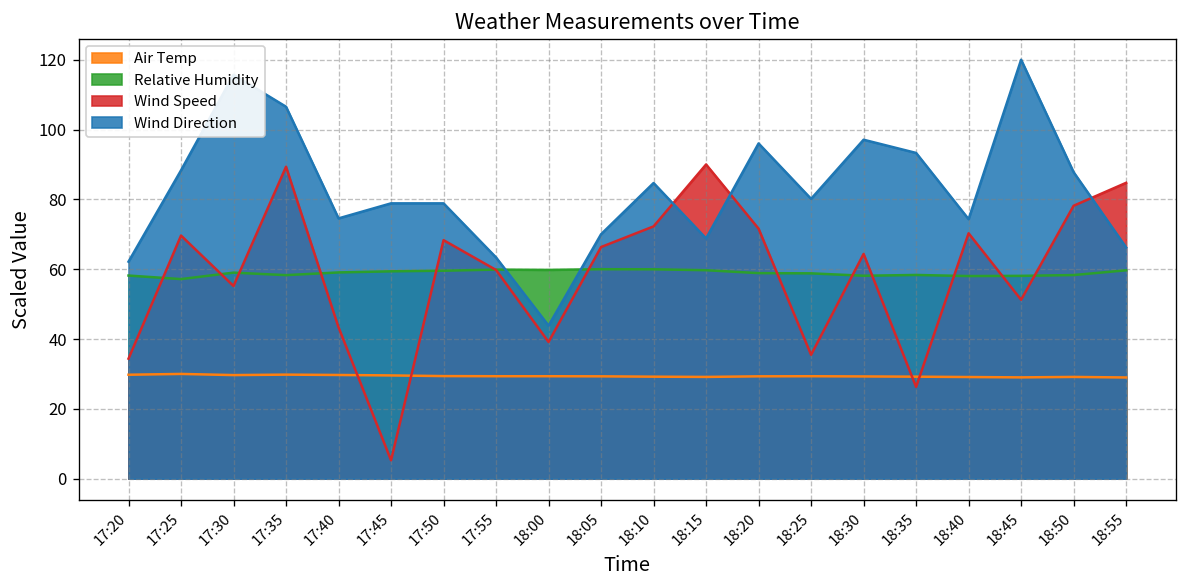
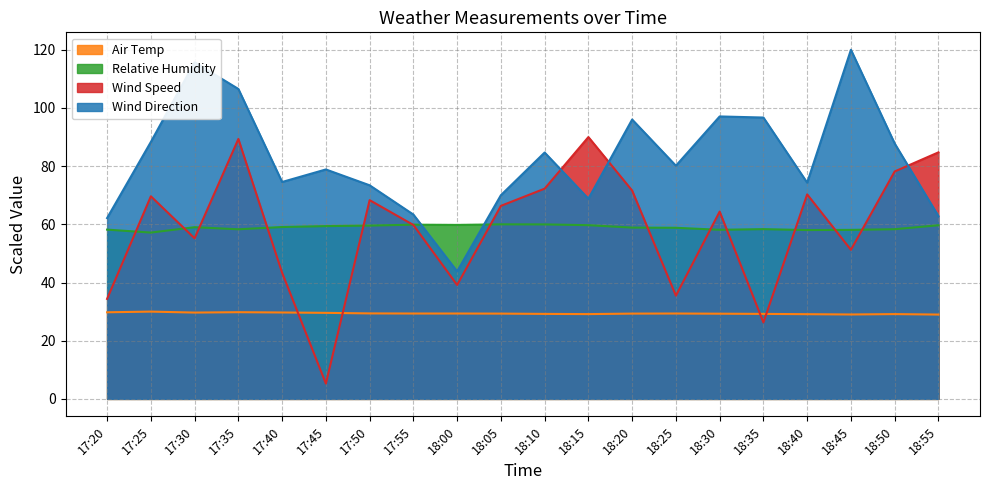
Wind Direction, 17:50: 79 -> 73
Wind Direction, 18:35: 93 -> 97
Wind Direction, 18:55: 66 -> 63
